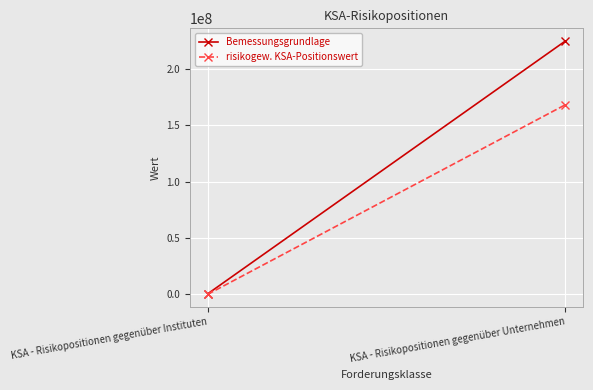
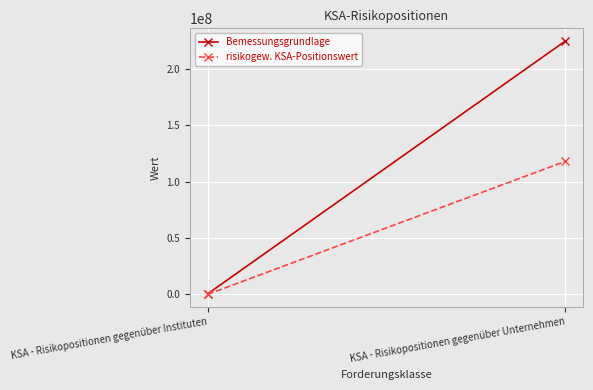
risikogew. KSA-Positionswert, KSA - Risikopositionen gegenüber Unternehmen: 168000000 -> 118000000
